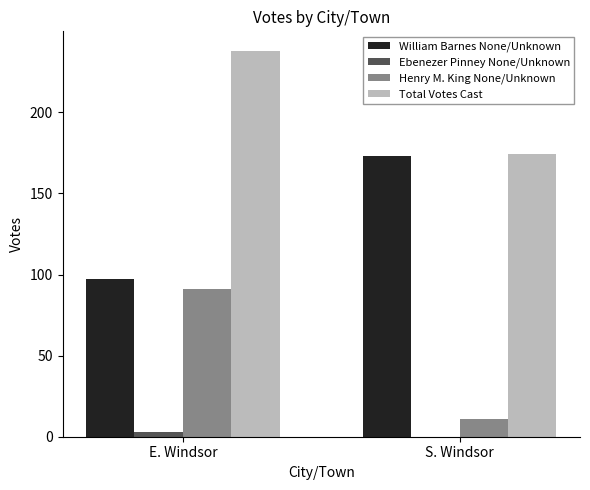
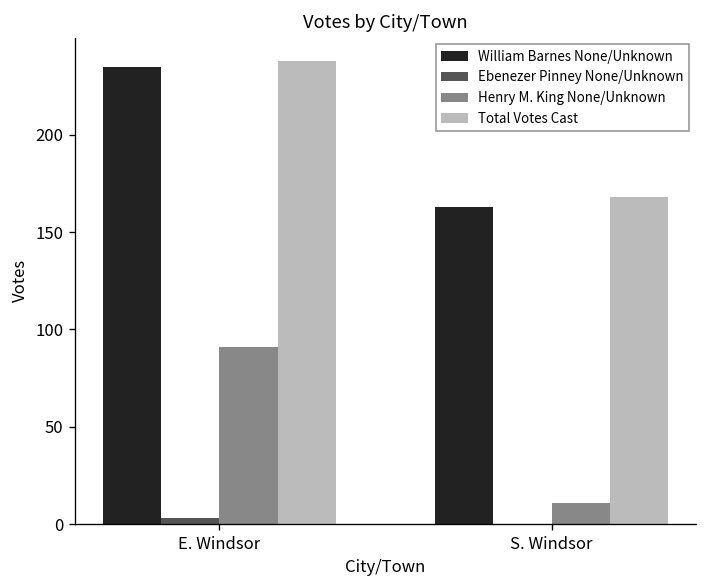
William Barnes None/Unknown, E. Windsor: 97 -> 235
William Barnes None/Unknown, S. Windsor: 173 -> 163
Total Votes Cast, S. Windsor: 174 -> 168
